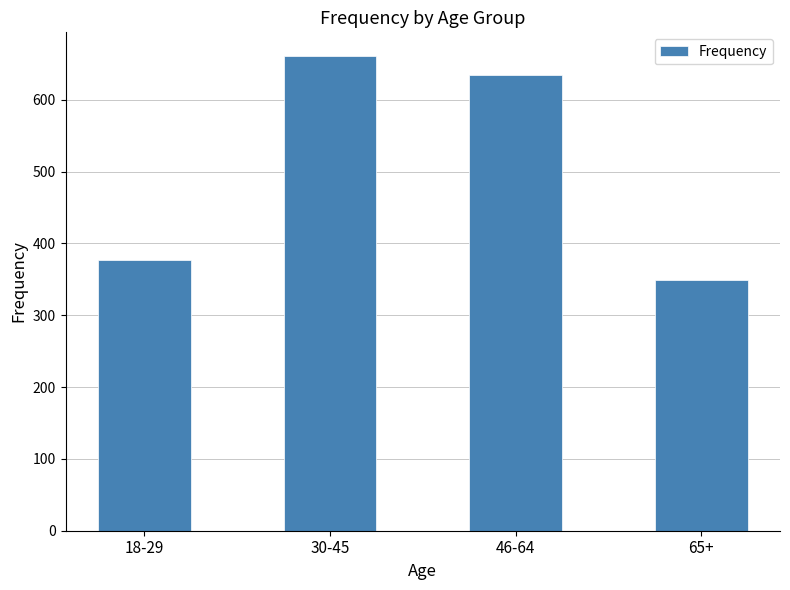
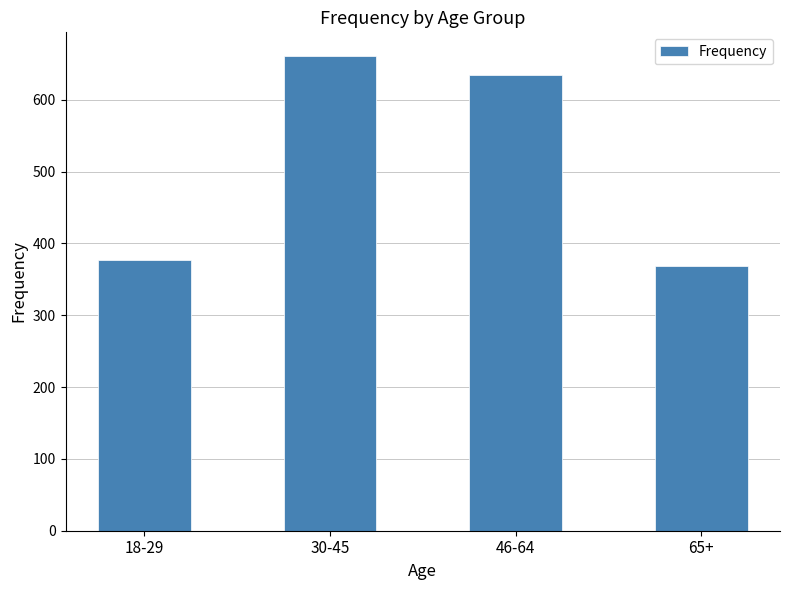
65+: 350 -> 370
